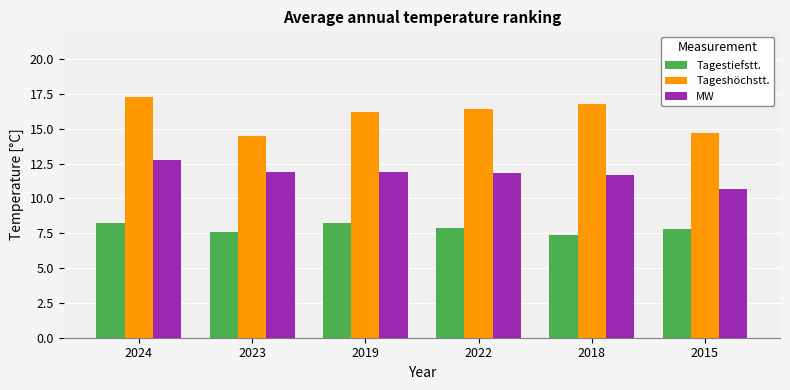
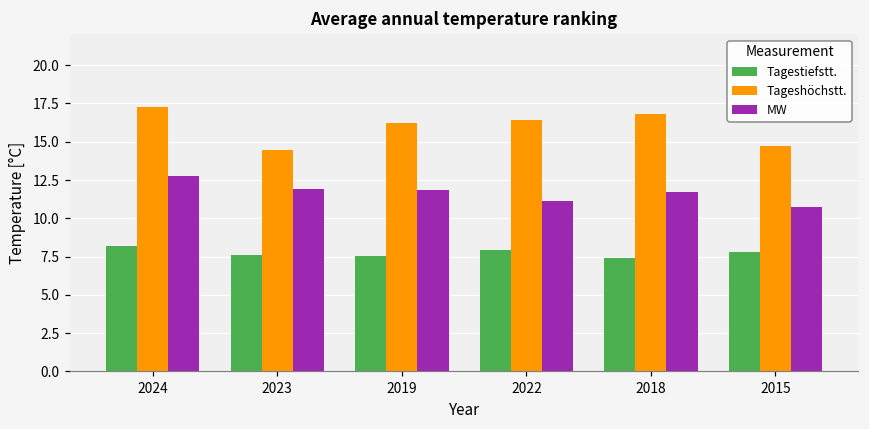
Tagestiefstt., 2019: 8.3 -> 7.5
MW, 2022: 11.8 -> 11.2
